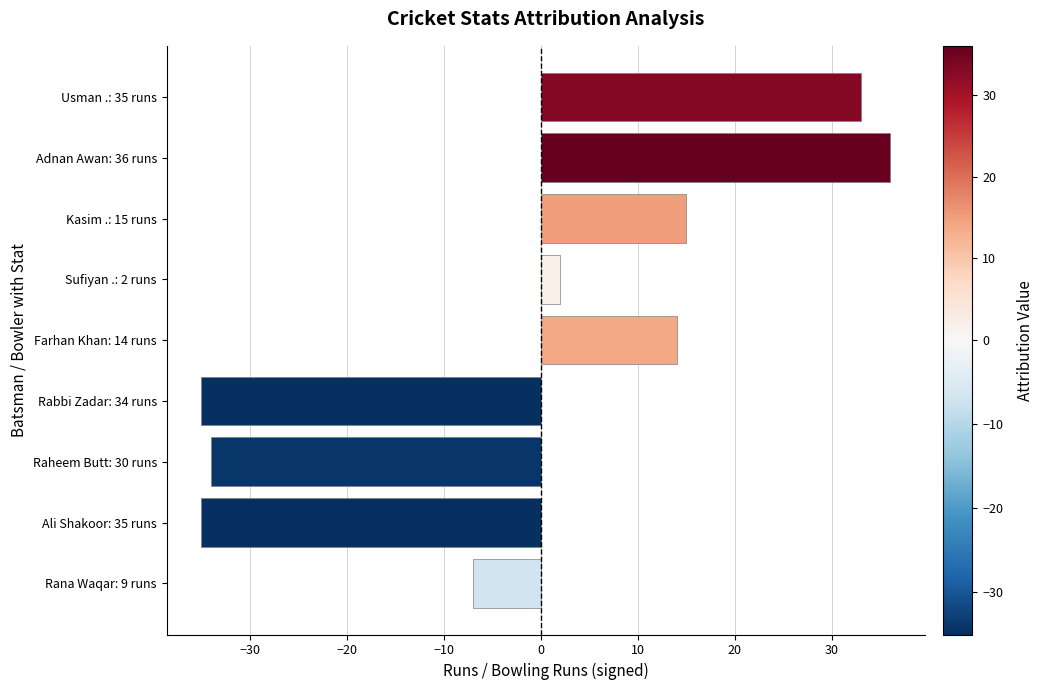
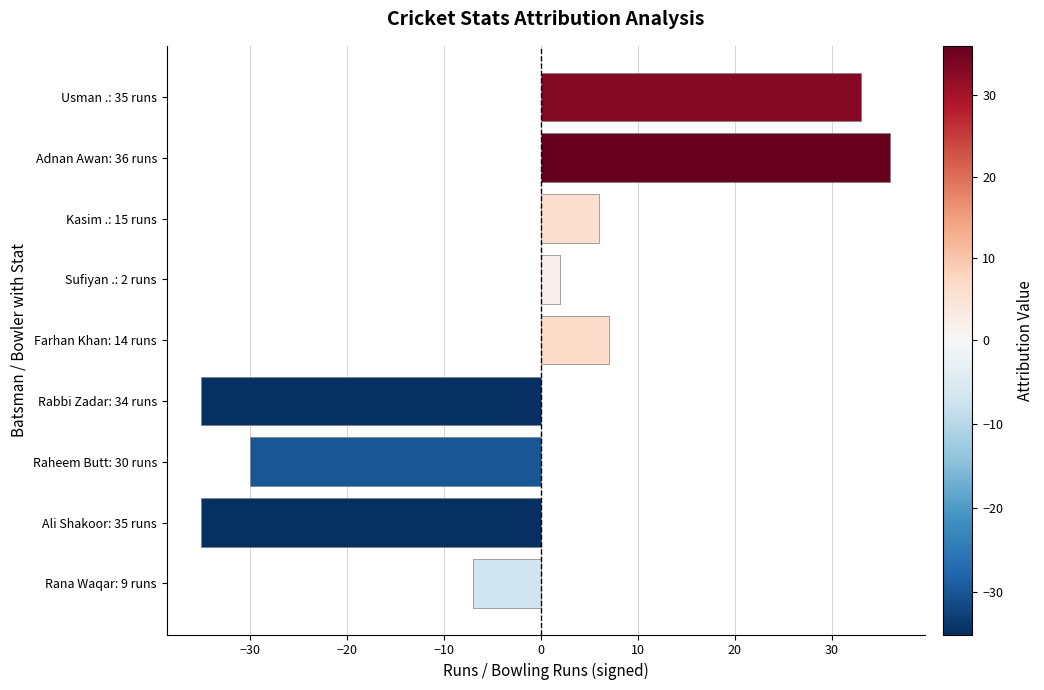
Kasim .: 15 runs: 15 -> 6
Farhan Khan: 14 runs: 14 -> 7
Raheem Butt: 30 runs: -34 -> -30
